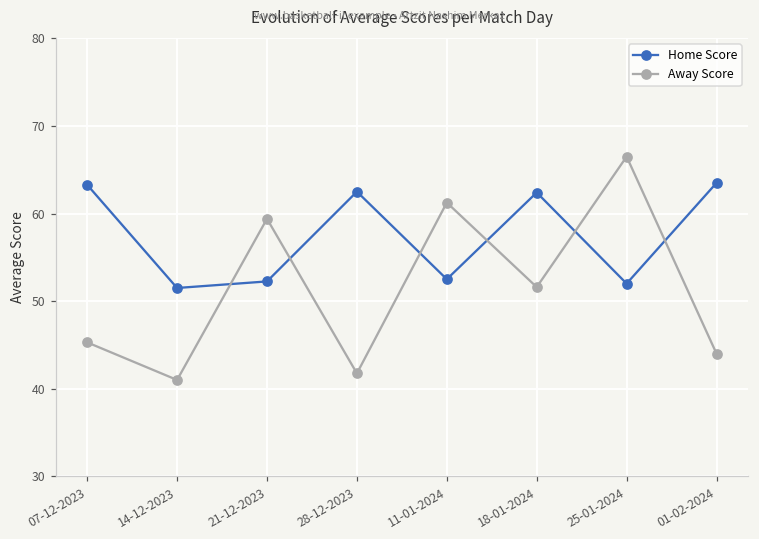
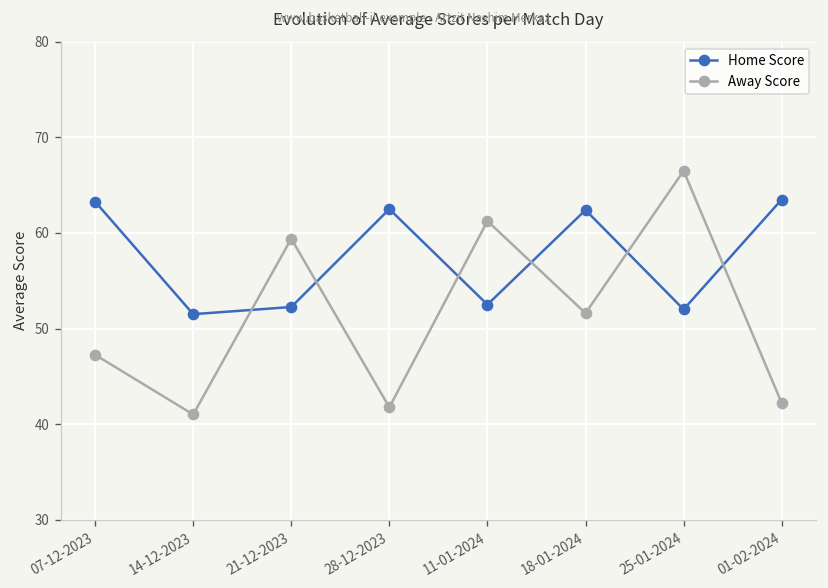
Away Score, 07-12-2023: 45 -> 47
Away Score, 01-02-2024: 44 -> 42
